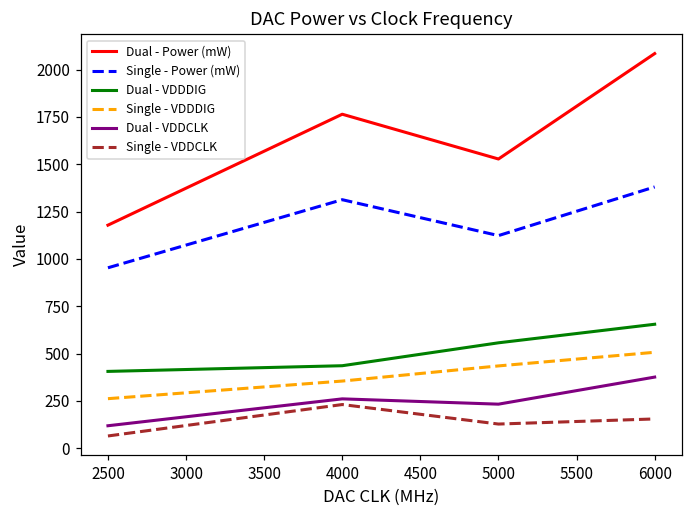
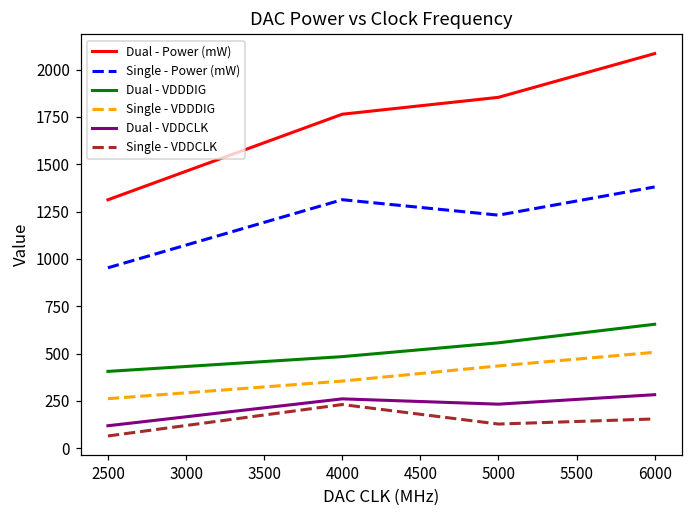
Dual - Power (mW), 2500: 1180 -> 1310
Dual - VDDDIG, 4000: 440 -> 480
Dual - Power (mW), 5000: 1530 -> 1850
Single - Power (mW), 5000: 1120 -> 1230
Dual - VDDCLK, 6000: 380 -> 280
